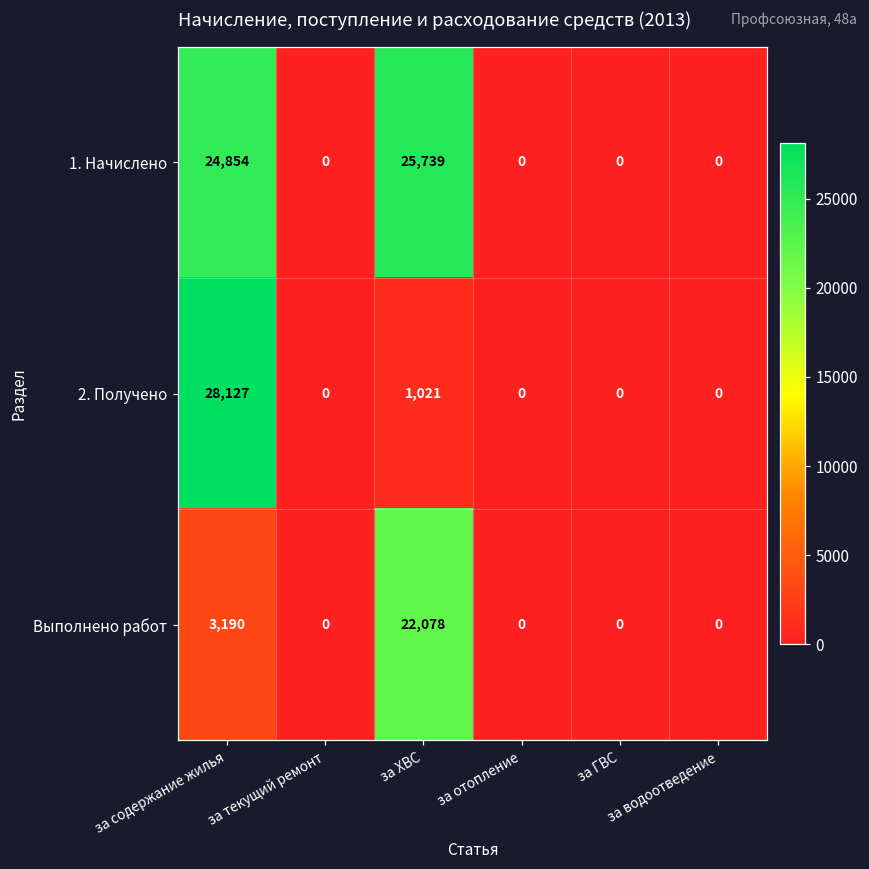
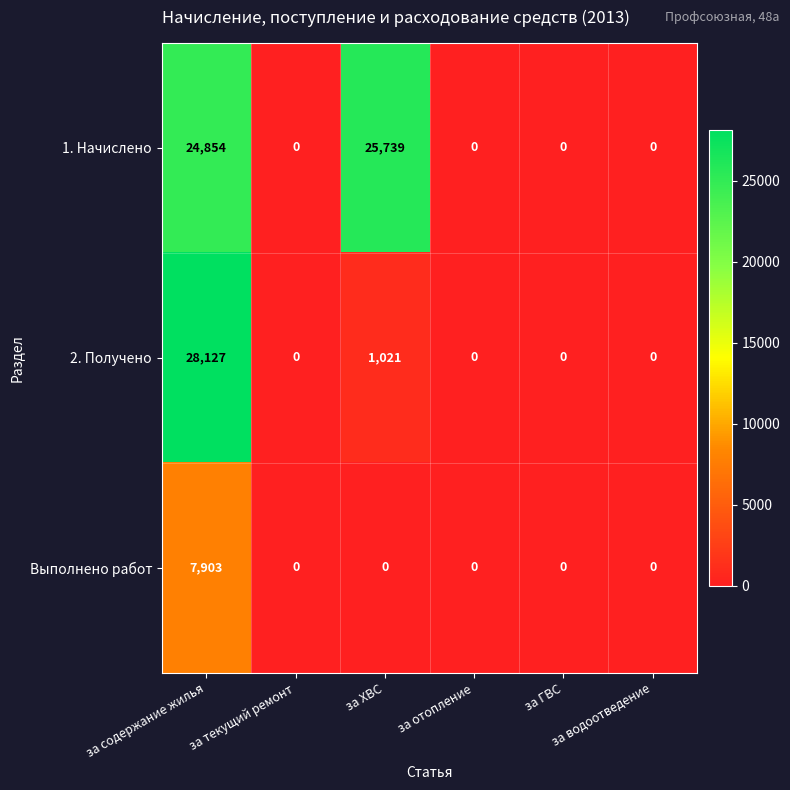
Выполнено работ, за содержание жилья: 3,190 -> 7,903
Выполнено работ, за ХВС: 22,078 -> 0
